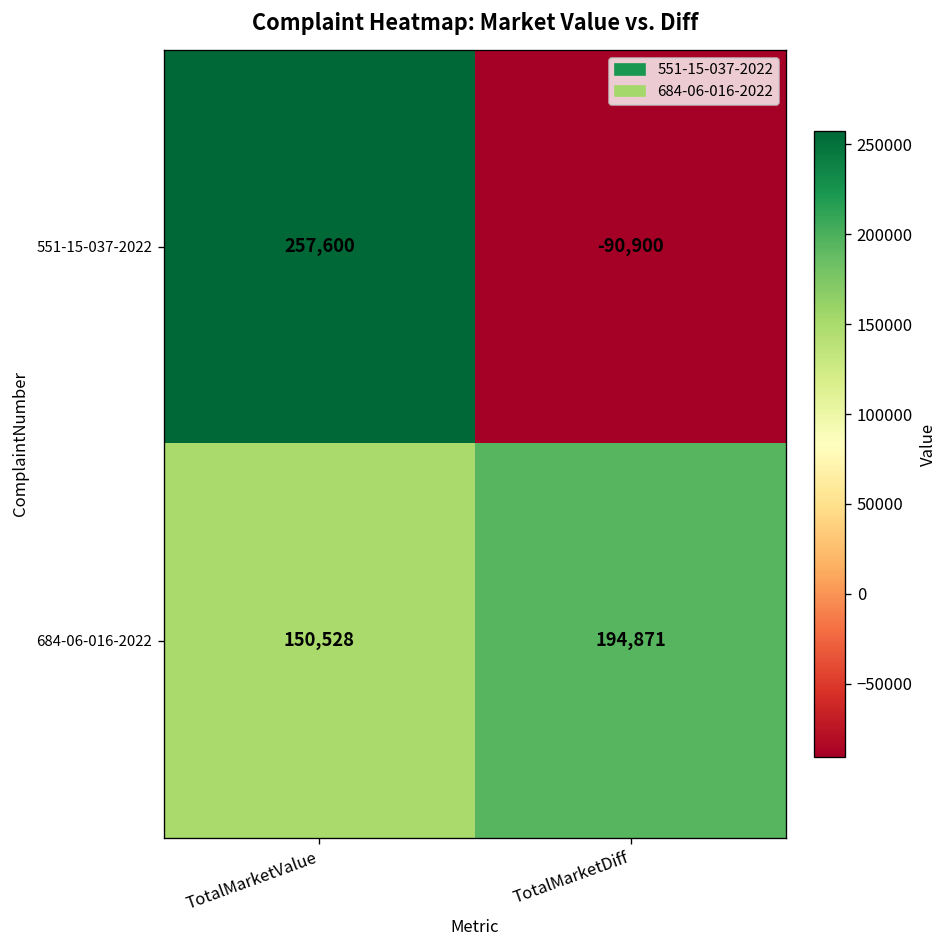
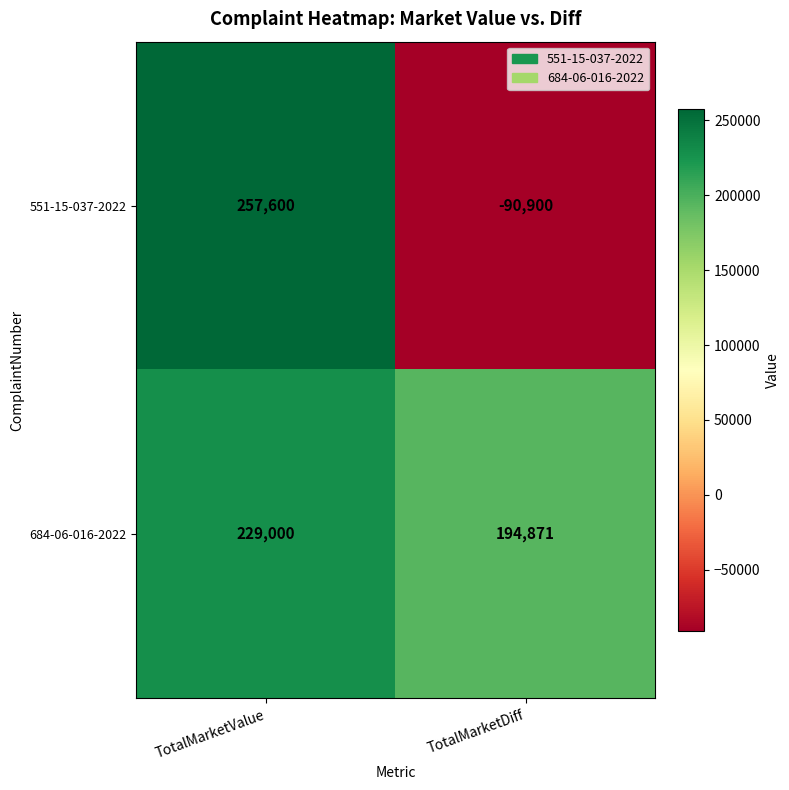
684-06-016-2022, TotalMarketValue: 150,528 -> 229,000
